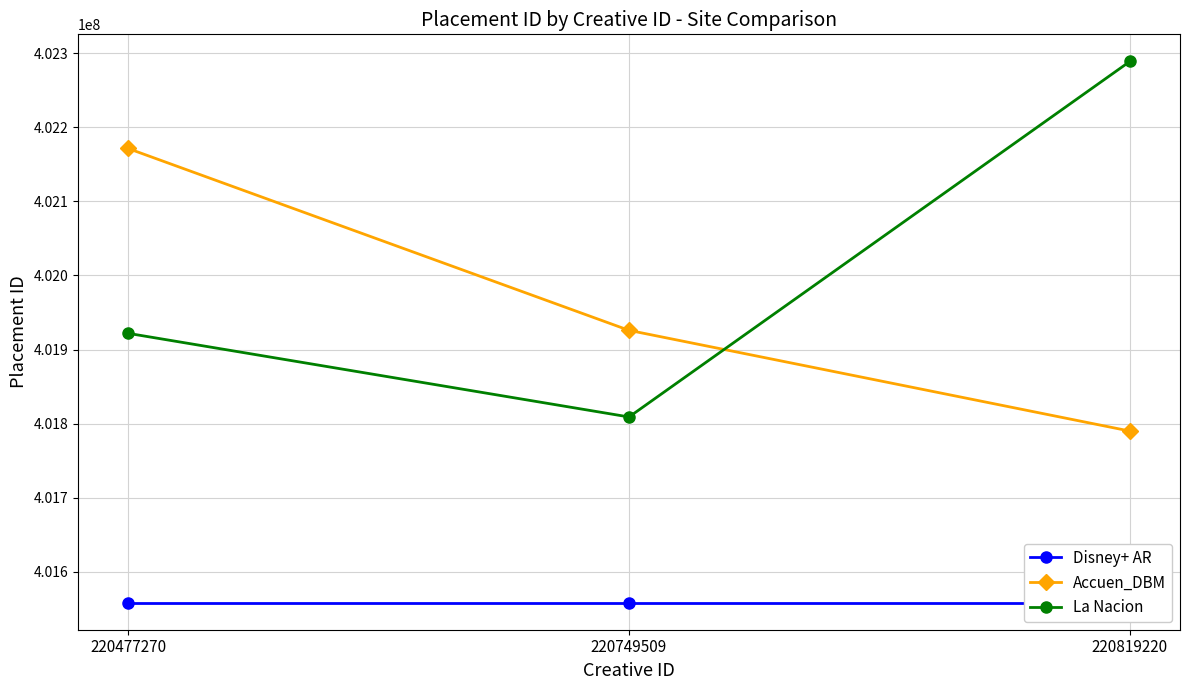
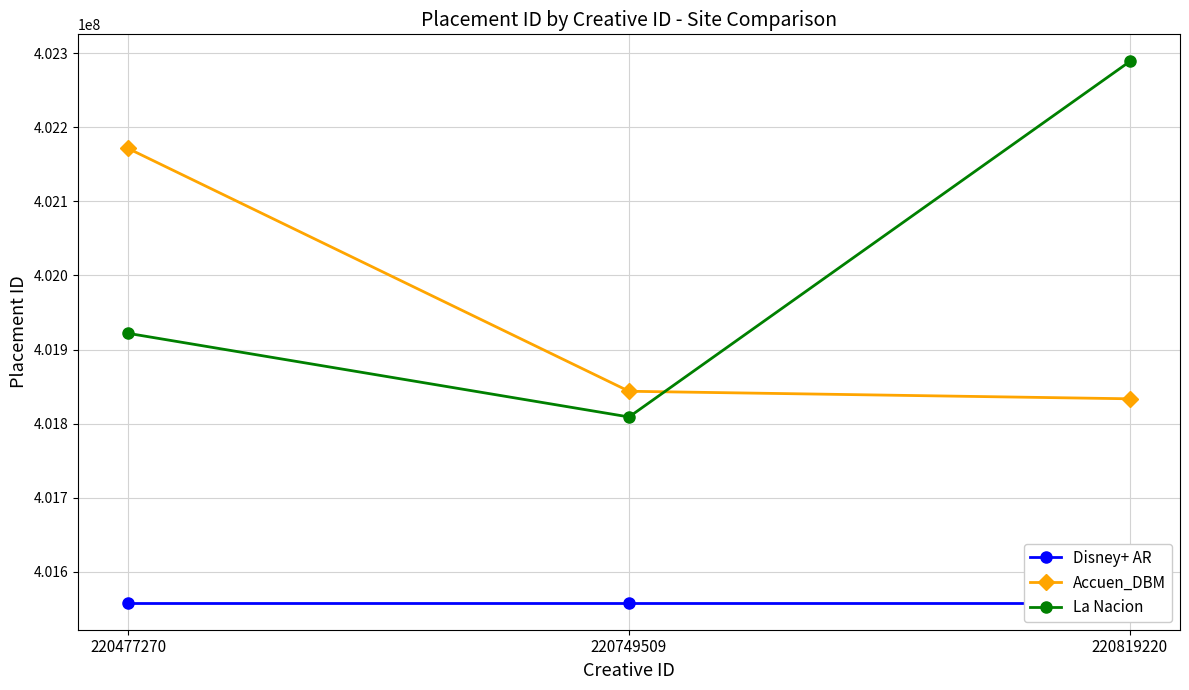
Accuen_DBM, 220749509: 401930000 -> 401840000
Accuen_DBM, 220819220: 401790000 -> 401830000
